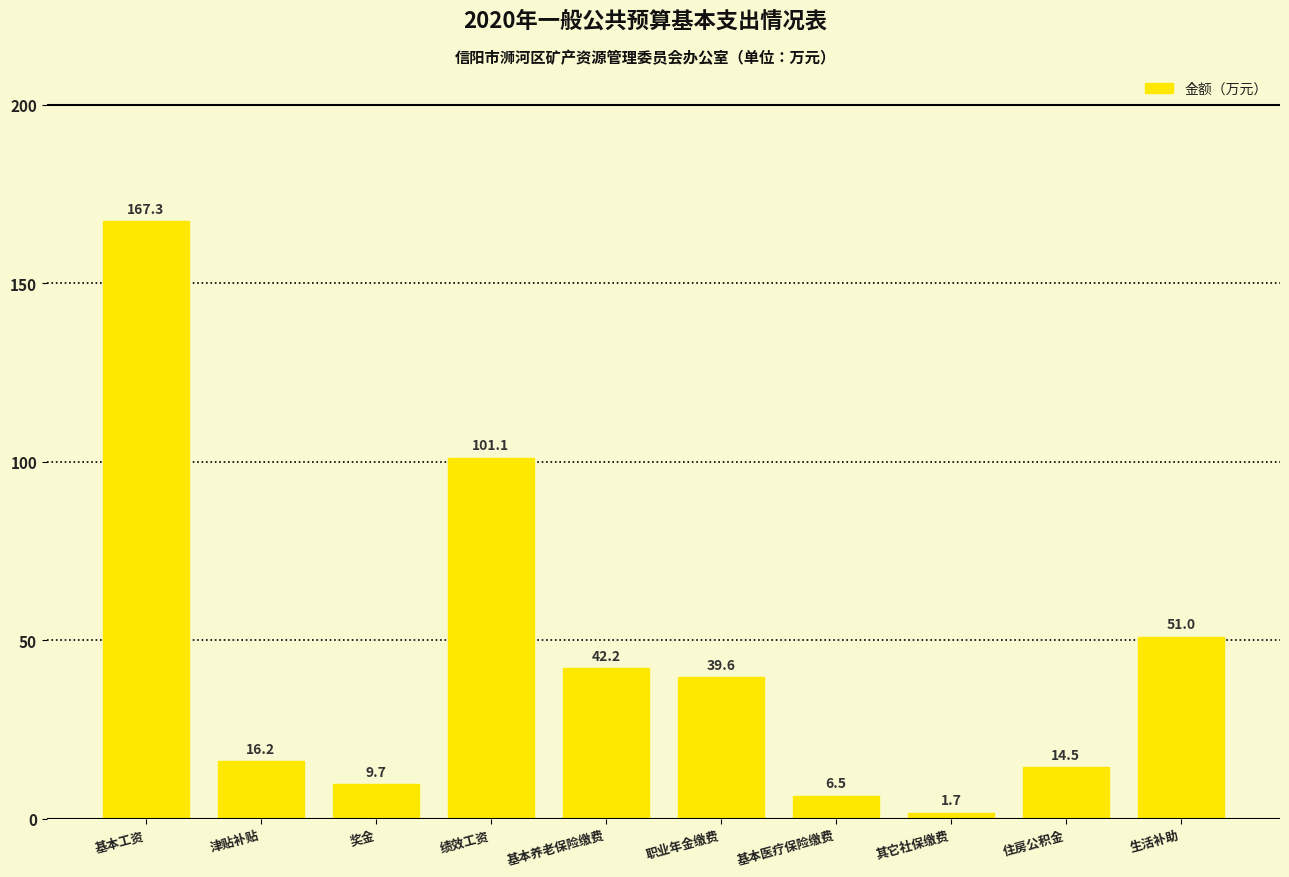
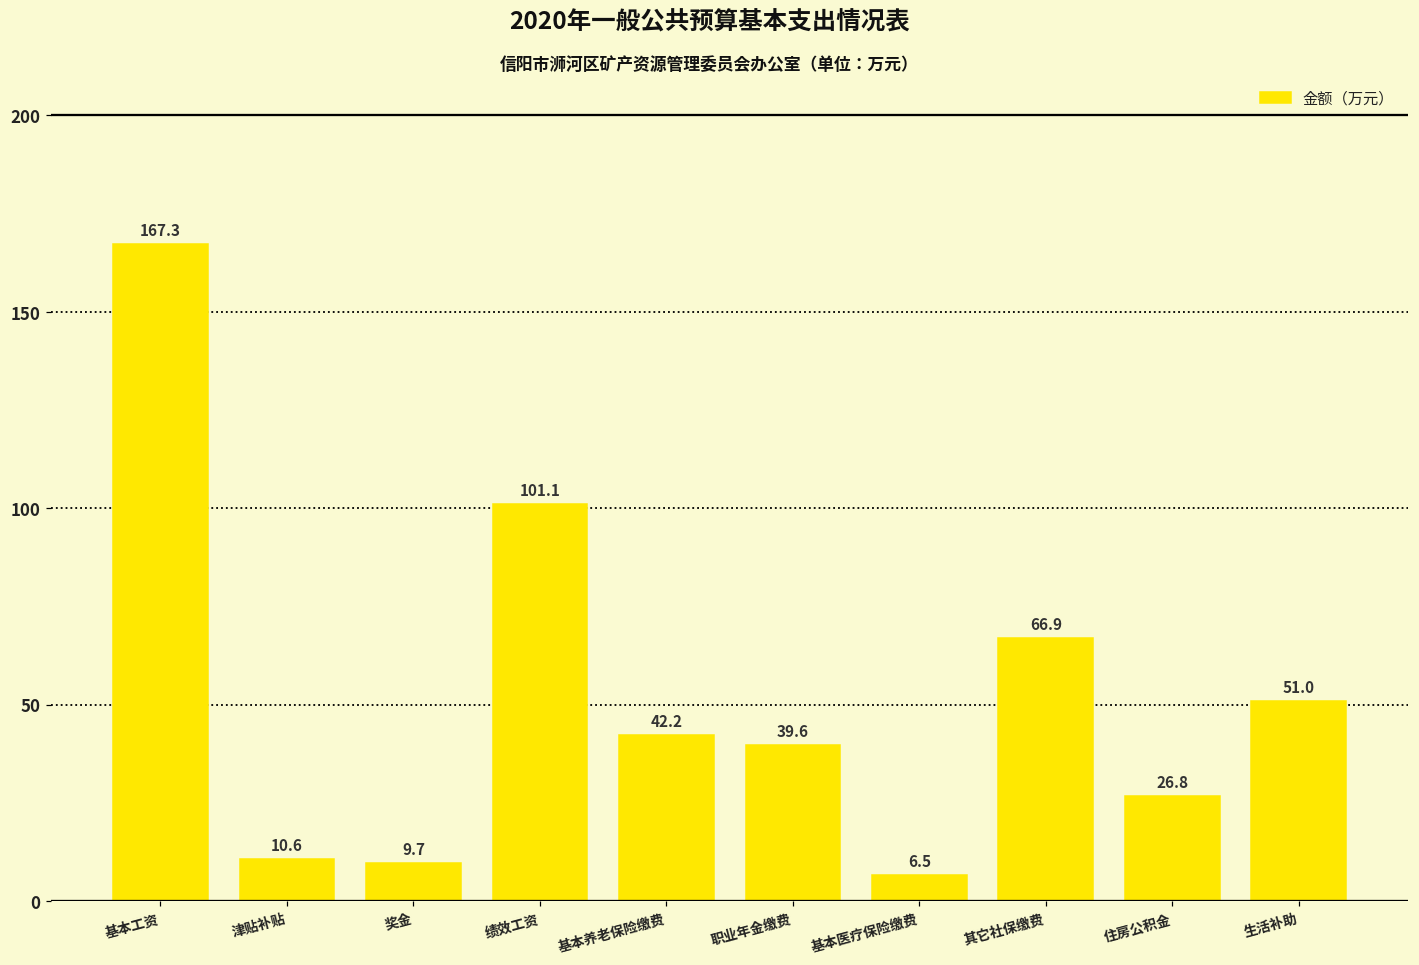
津贴补贴: 16.2 -> 10.6
其它社保缴费: 1.7 -> 66.9
住房公积金: 14.5 -> 26.8
